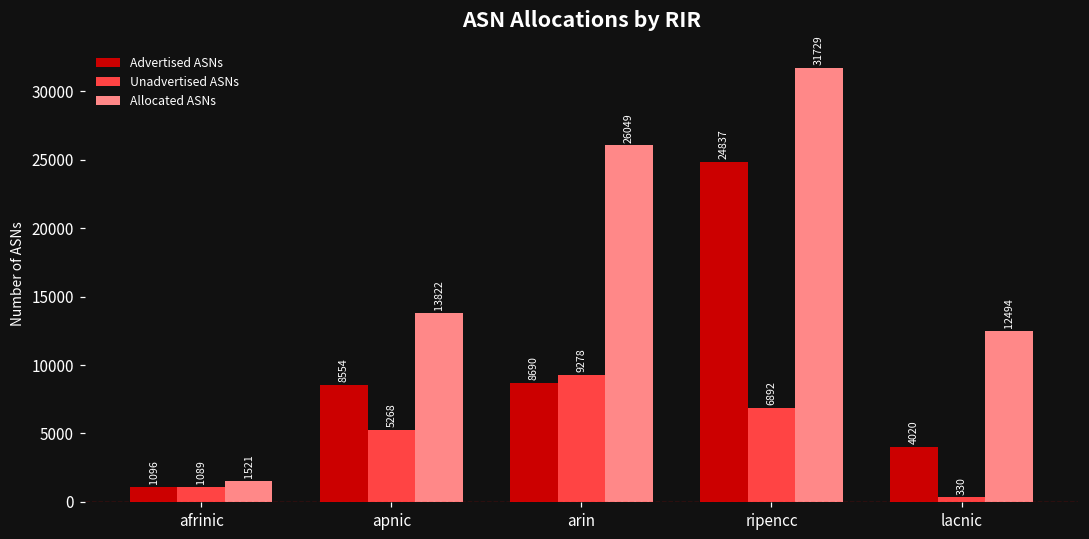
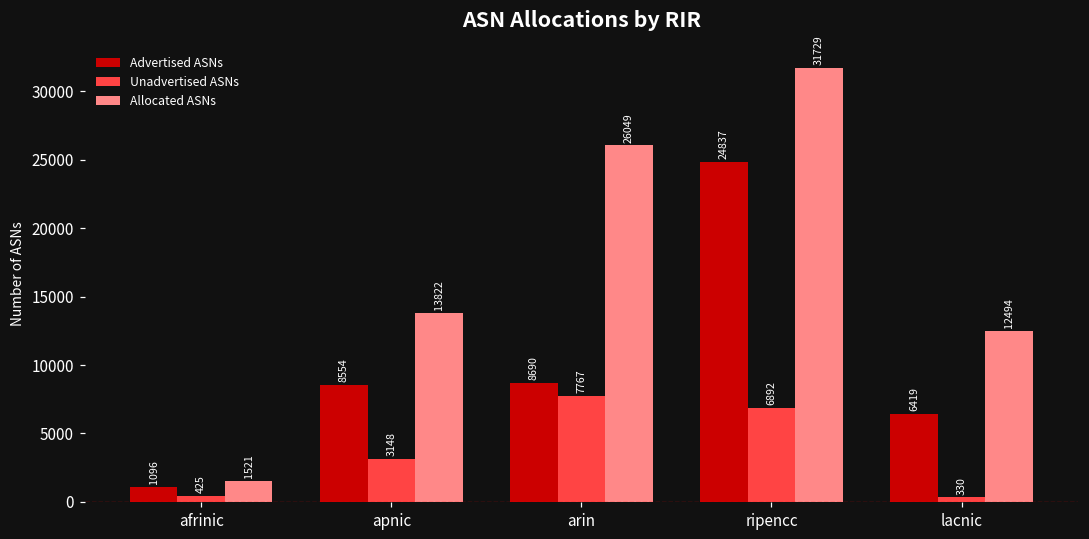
Unadvertised ASNs, afrinic: 1089 -> 425
Unadvertised ASNs, apnic: 5268 -> 3148
Unadvertised ASNs, arin: 9278 -> 7767
Advertised ASNs, lacnic: 4020 -> 6419
